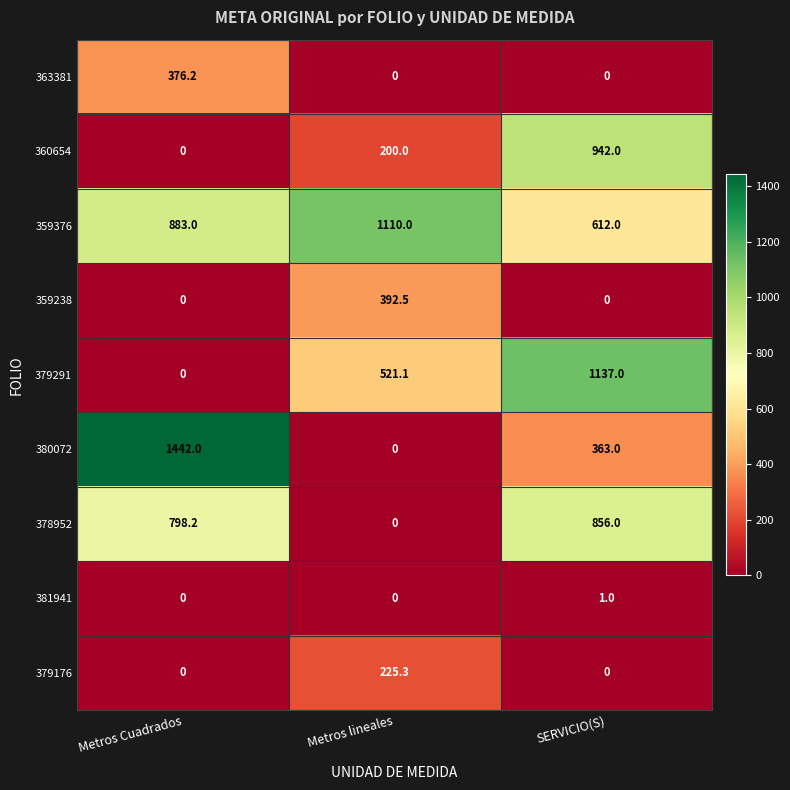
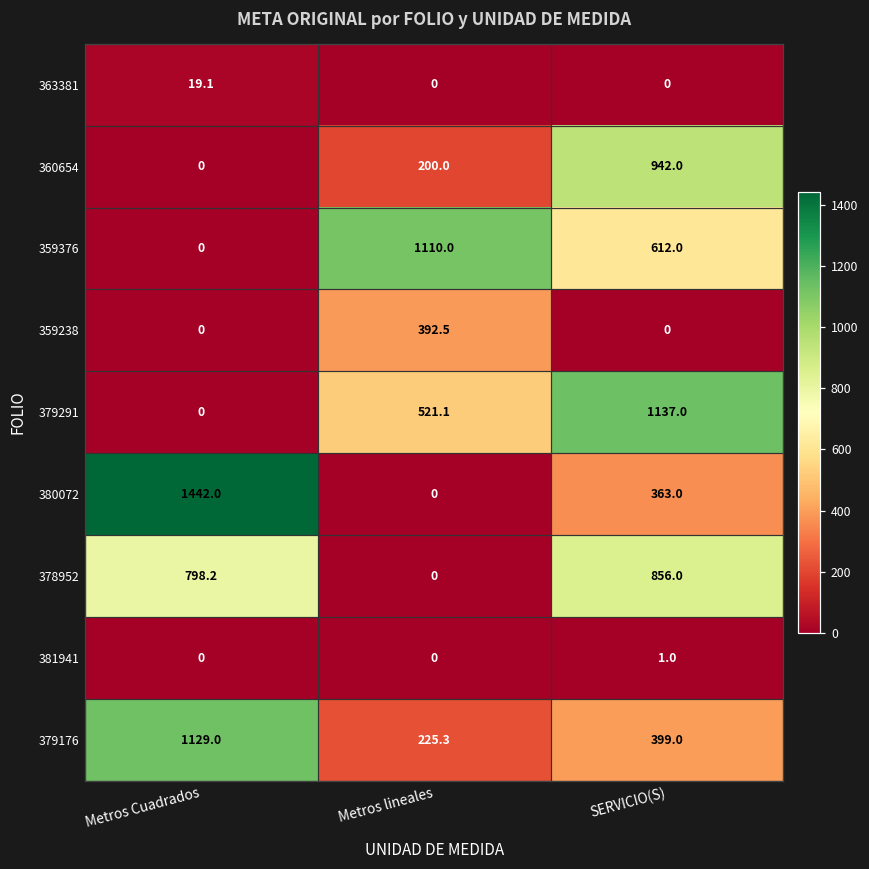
363381, Metros Cuadrados: 376.2 -> 19.1
359376, Metros Cuadrados: 883.0 -> 0
379176, Metros Cuadrados: 0 -> 1129.0
379176, SERVICIO(S): 0 -> 399.0
